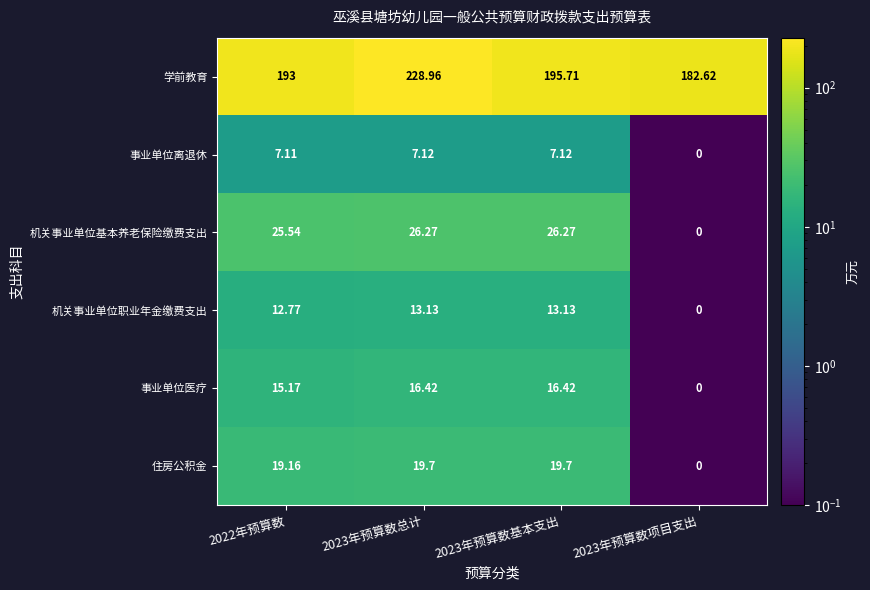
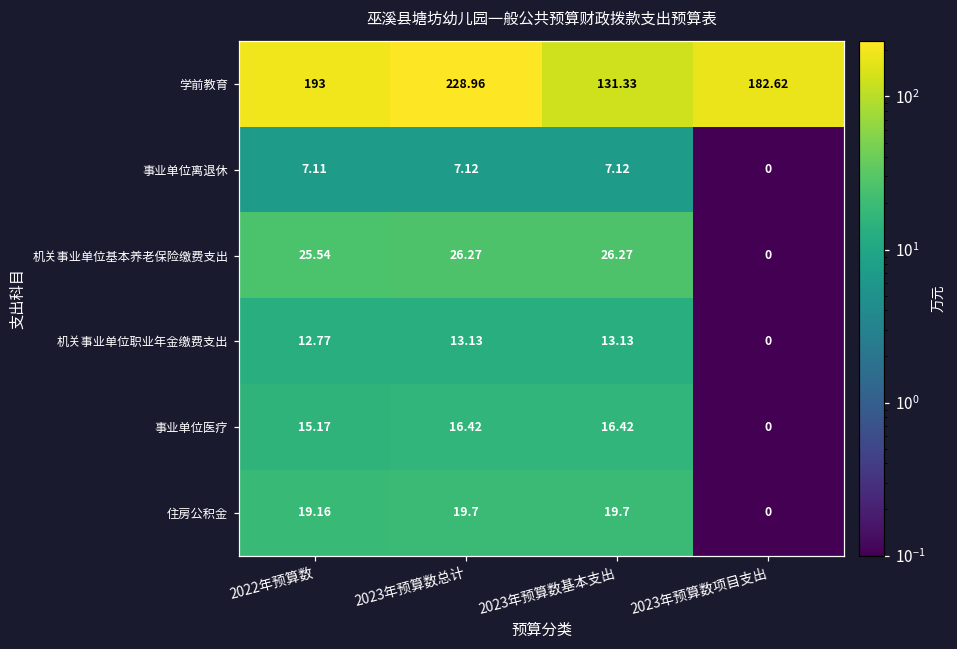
学前教育, 2023年预算数基本支出: 195.71 -> 131.33
